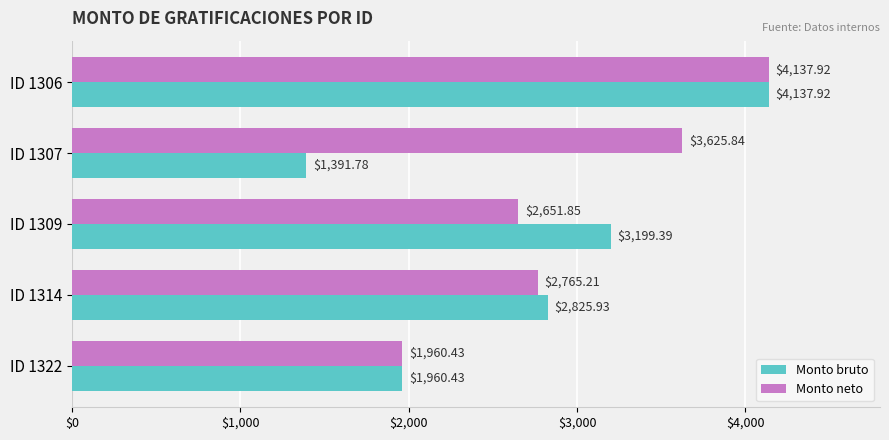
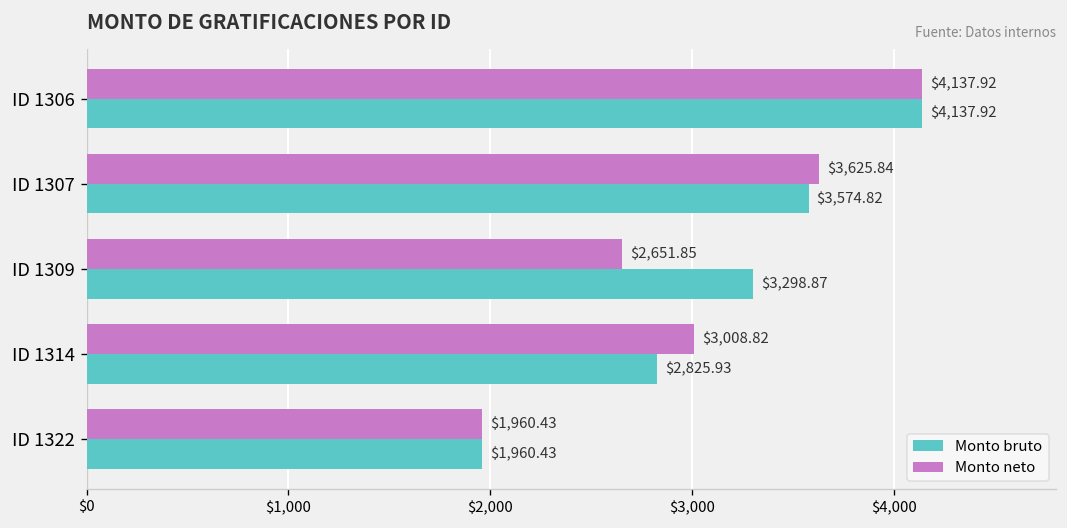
Monto bruto, ID 1307: $1,391.78 -> $3,574.82
Monto bruto, ID 1309: $3,199.39 -> $3,298.87
Monto neto, ID 1314: $2,765.21 -> $3,008.82
